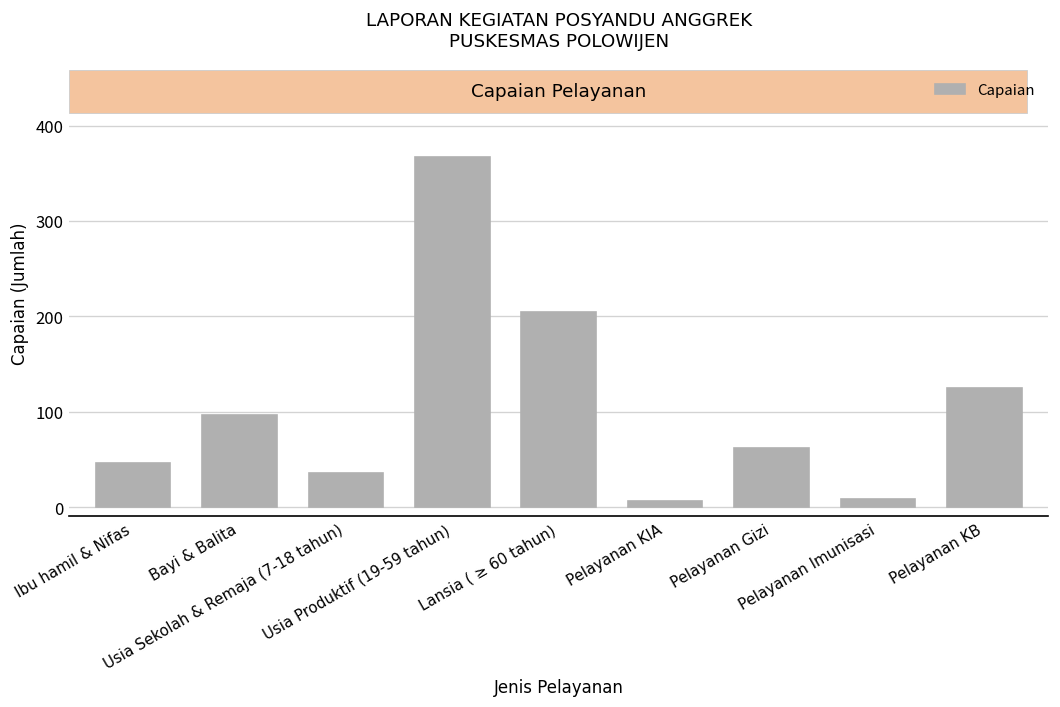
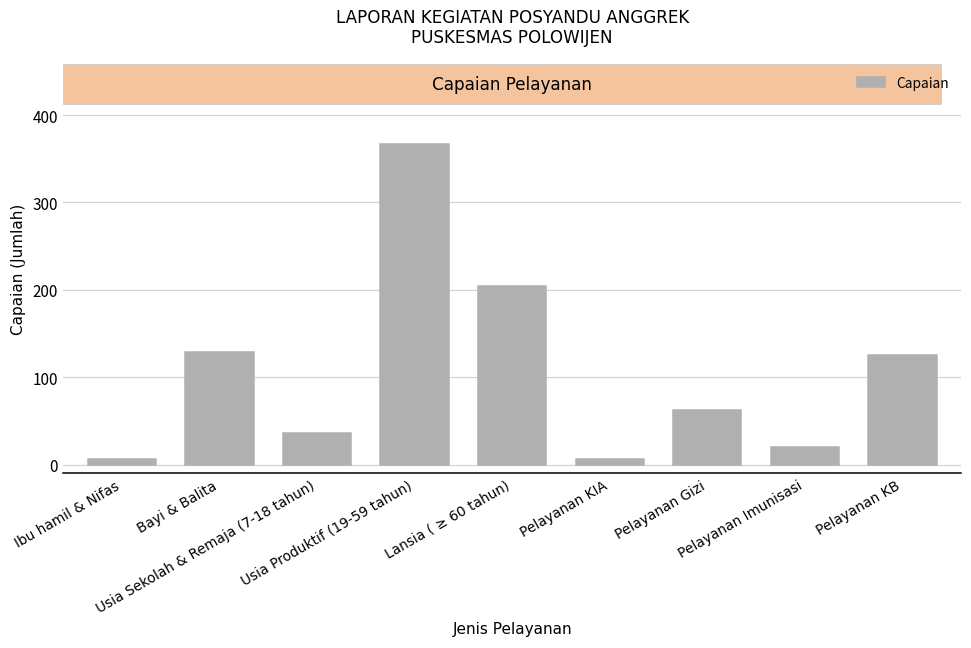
Ibu hamil & Nifas: 50 -> 10
Bayi & Balita: 100 -> 130
Pelayanan Imunisasi: 10 -> 20
